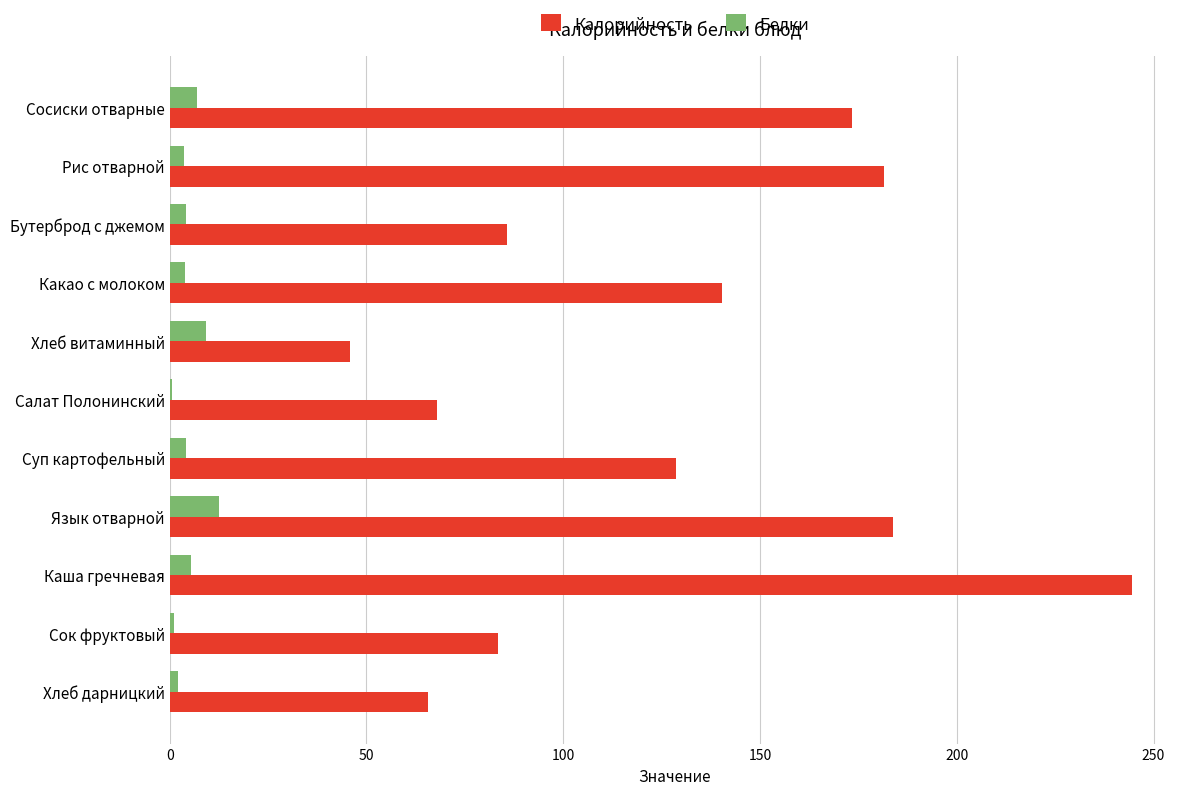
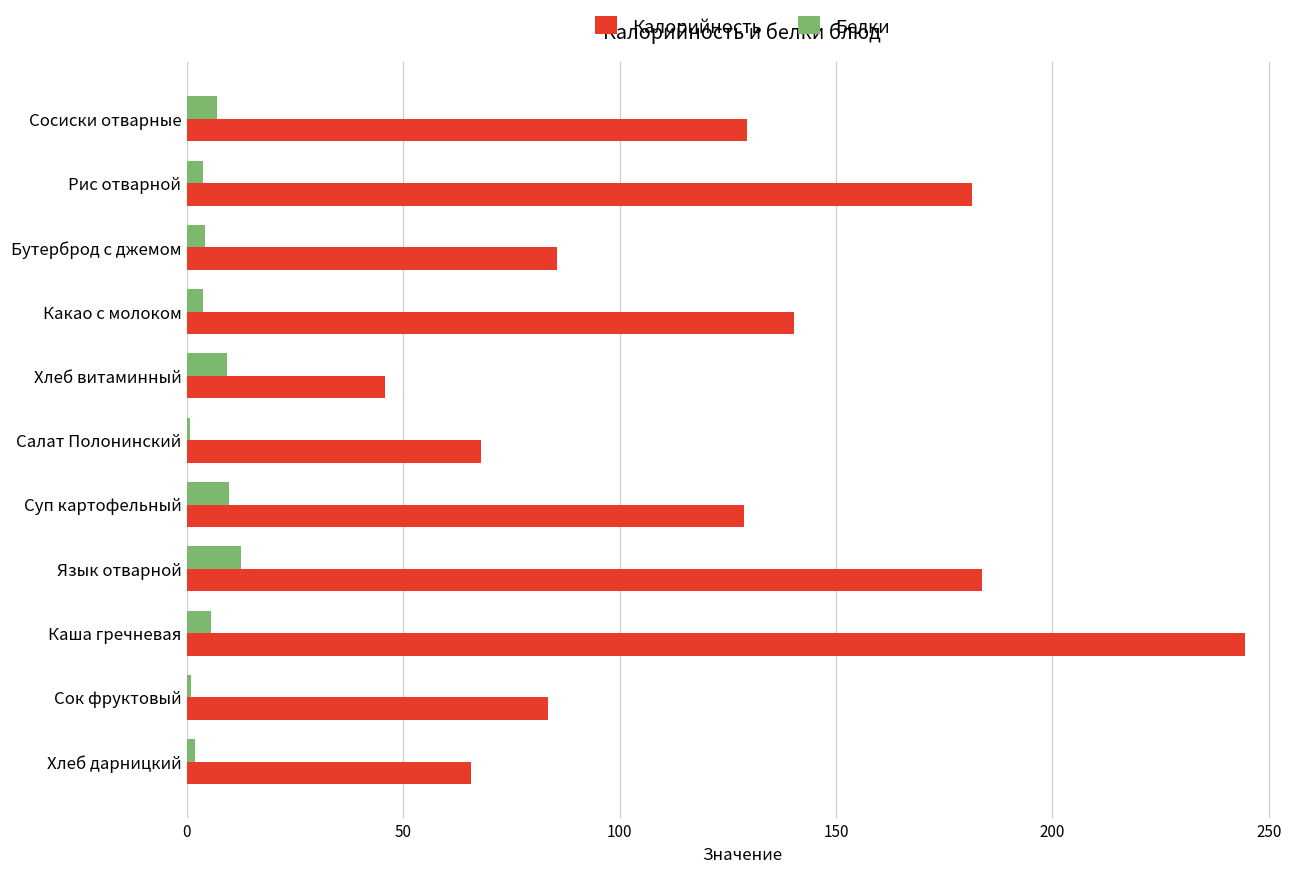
Калорийность, Сосиски отварные: 173 -> 130
Белки, Суп картофельный: 4 -> 10
